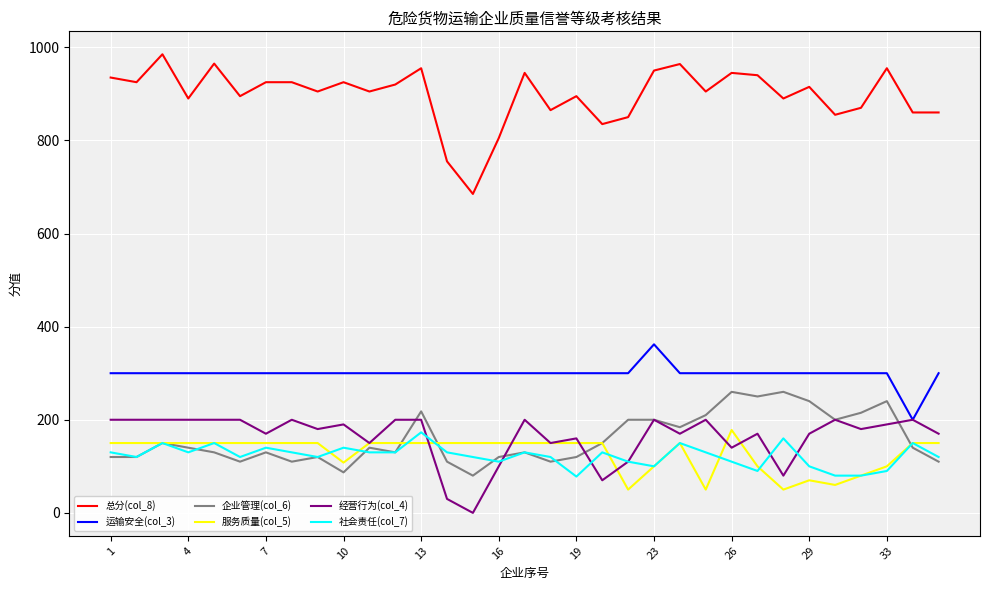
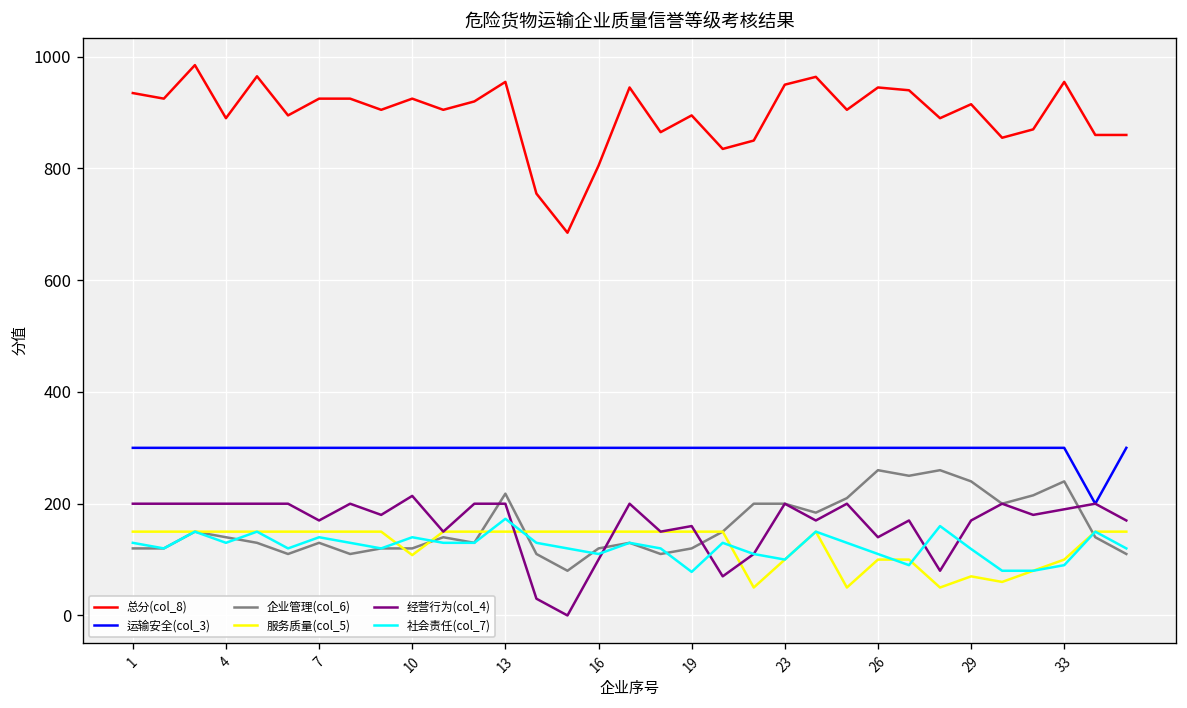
企业管理(col_6), 10: 90 -> 120
经营行为(col_4), 10: 190 -> 210
运输安全(col_3), 23: 360 -> 300
服务质量(col_5), 26: 180 -> 100
社会责任(col_7), 29: 100 -> 120
